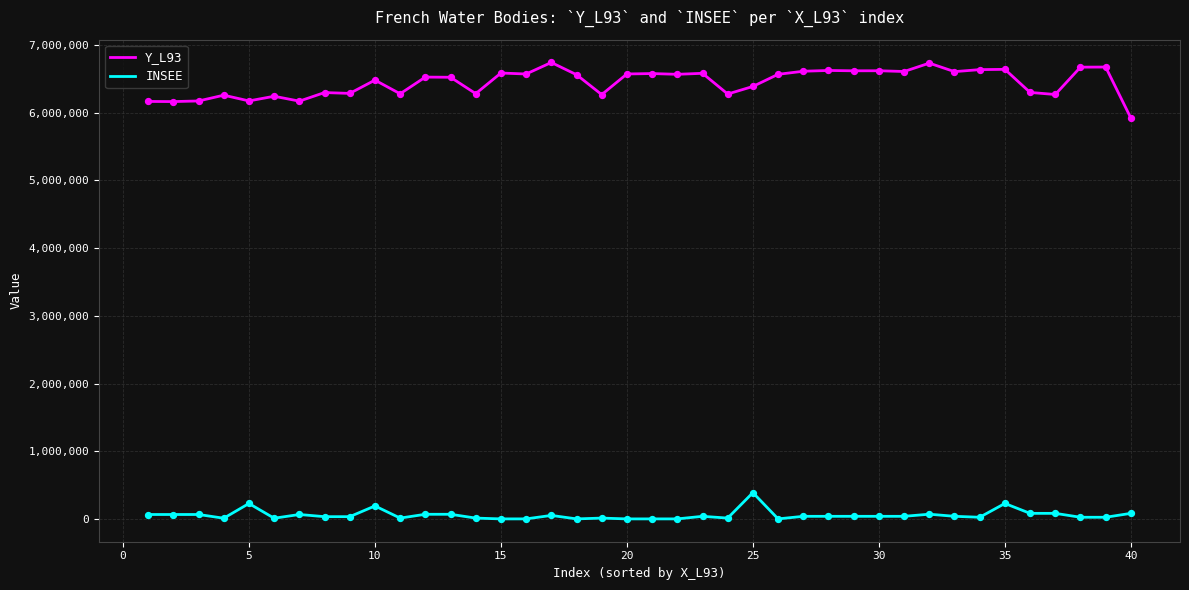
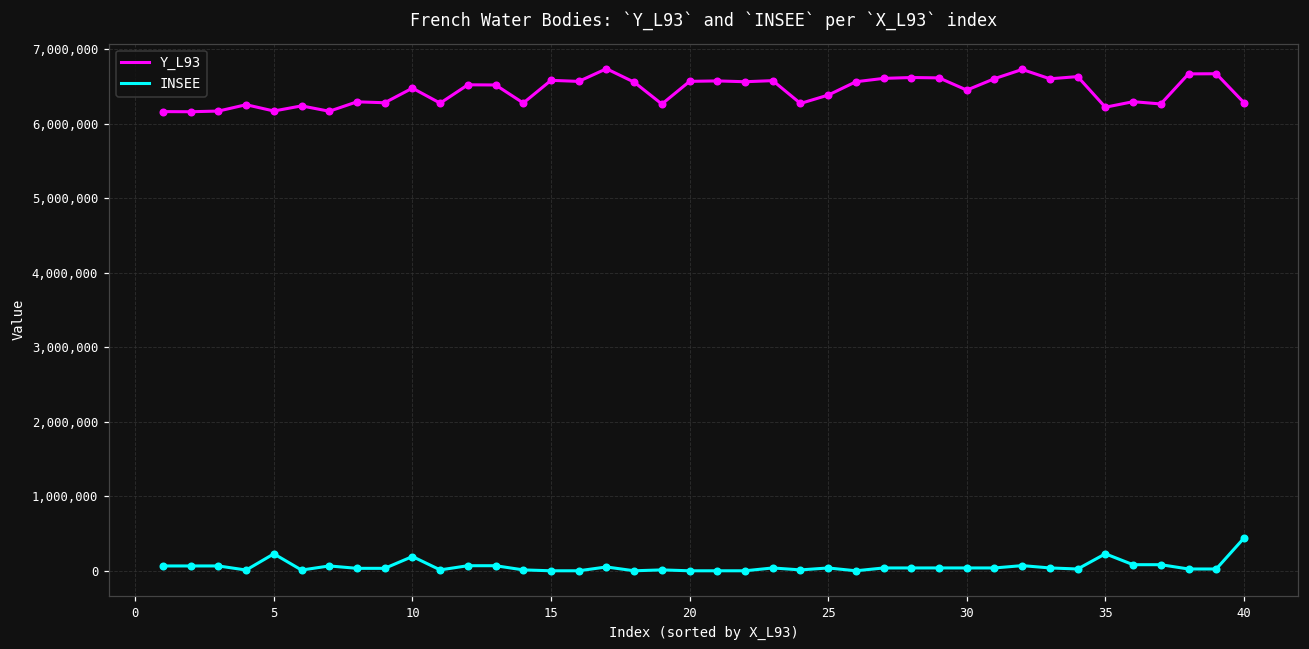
INSEE, 25: 400,000 -> 0
Y_L93, 30: 6,600,000 -> 6,500,000
Y_L93, 35: 6,600,000 -> 6,200,000
Y_L93, 40: 5,900,000 -> 6,300,000
INSEE, 40: 100,000 -> 400,000
